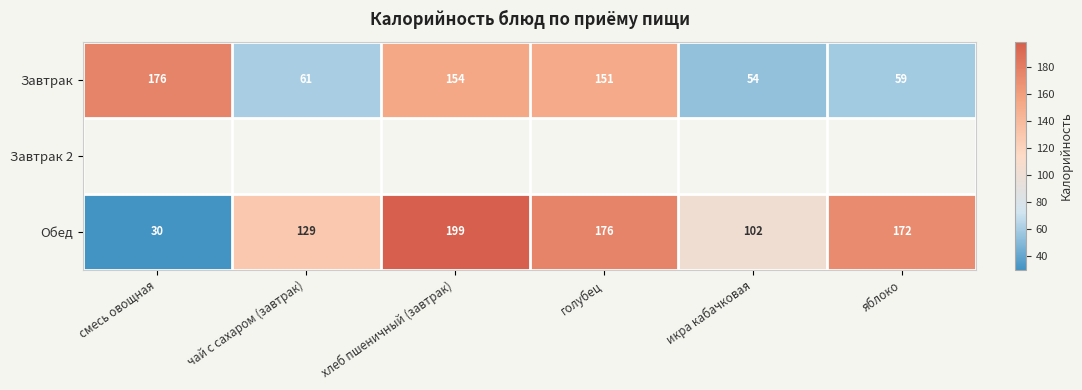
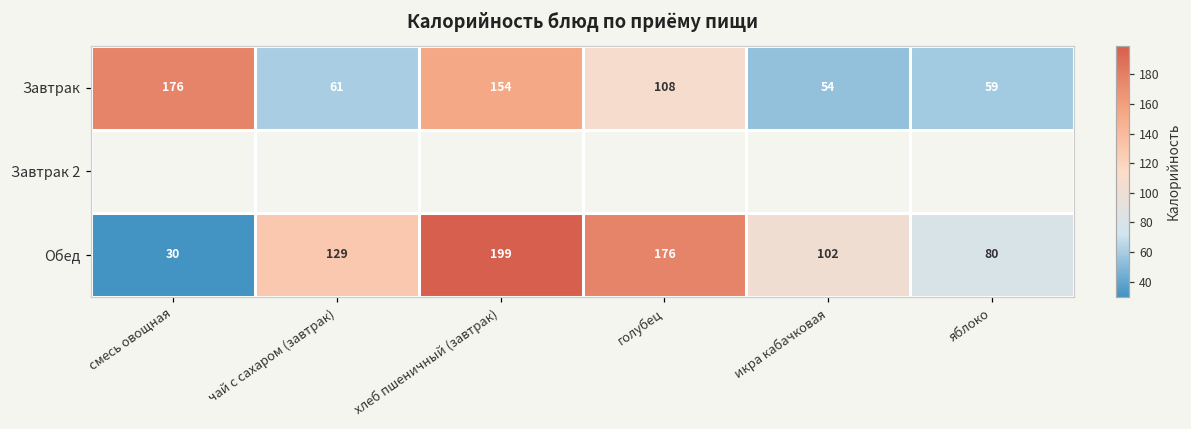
Завтрак, голубец: 151 -> 108
Обед, яблоко: 172 -> 80
